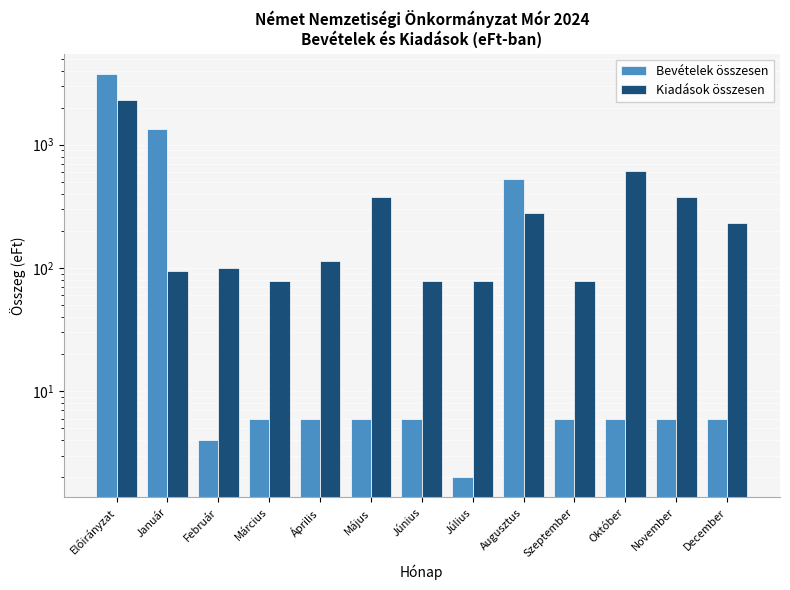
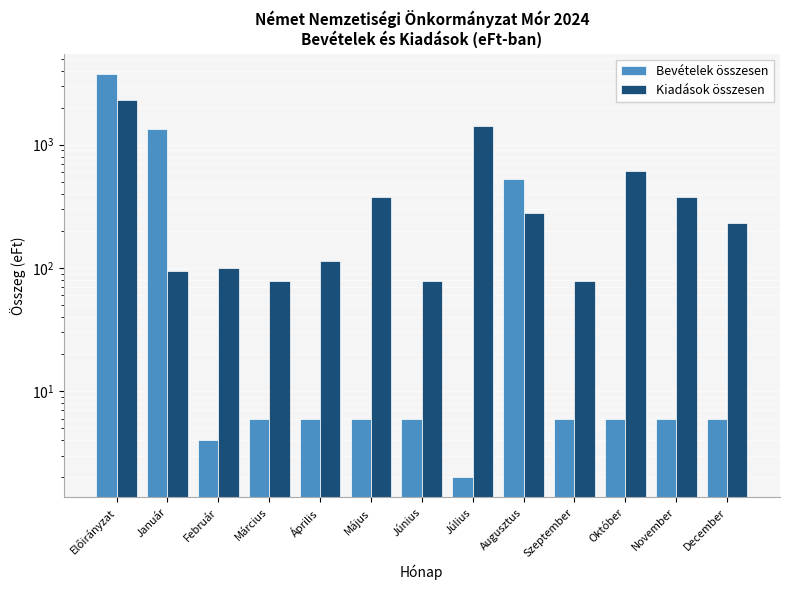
Kiadások összesen, Július: 80 -> 1400
